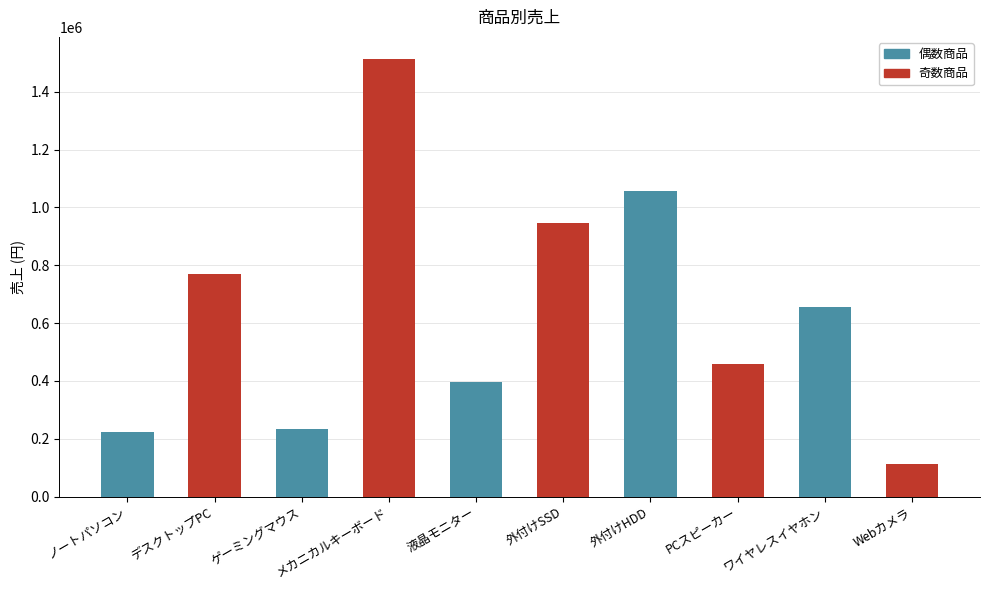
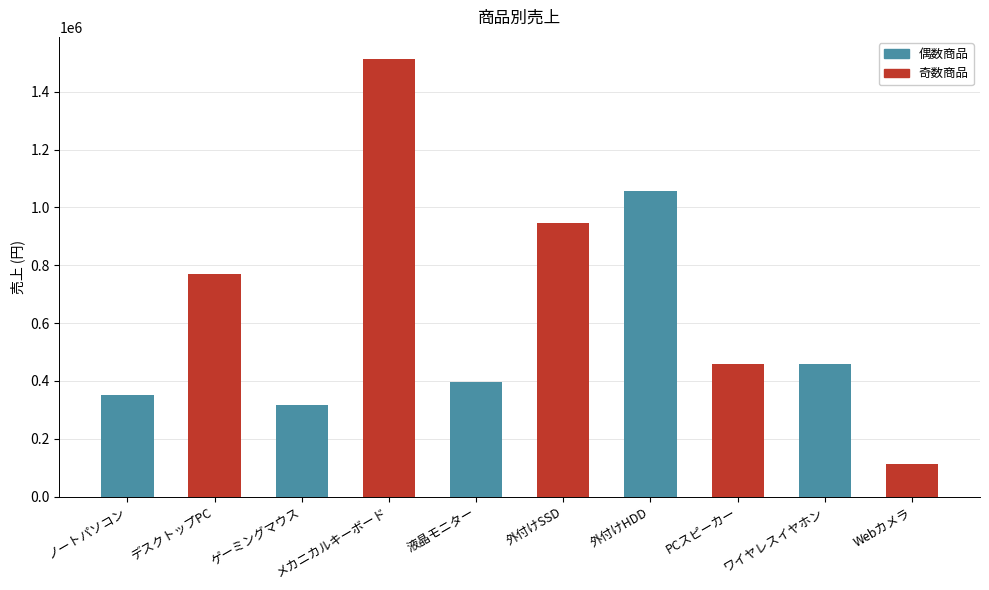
ノートパソコン: 220000 -> 350000
ゲーミングマウス: 230000 -> 320000
ワイヤレスイヤホン: 650000 -> 460000
